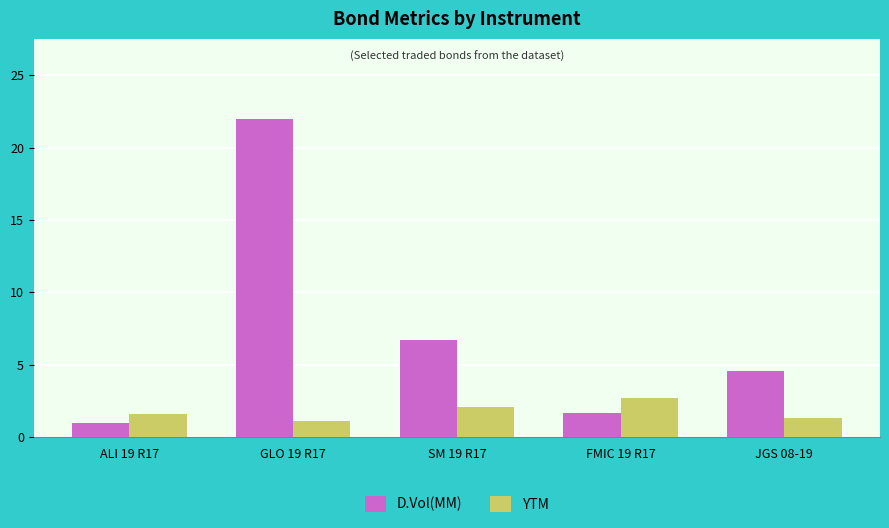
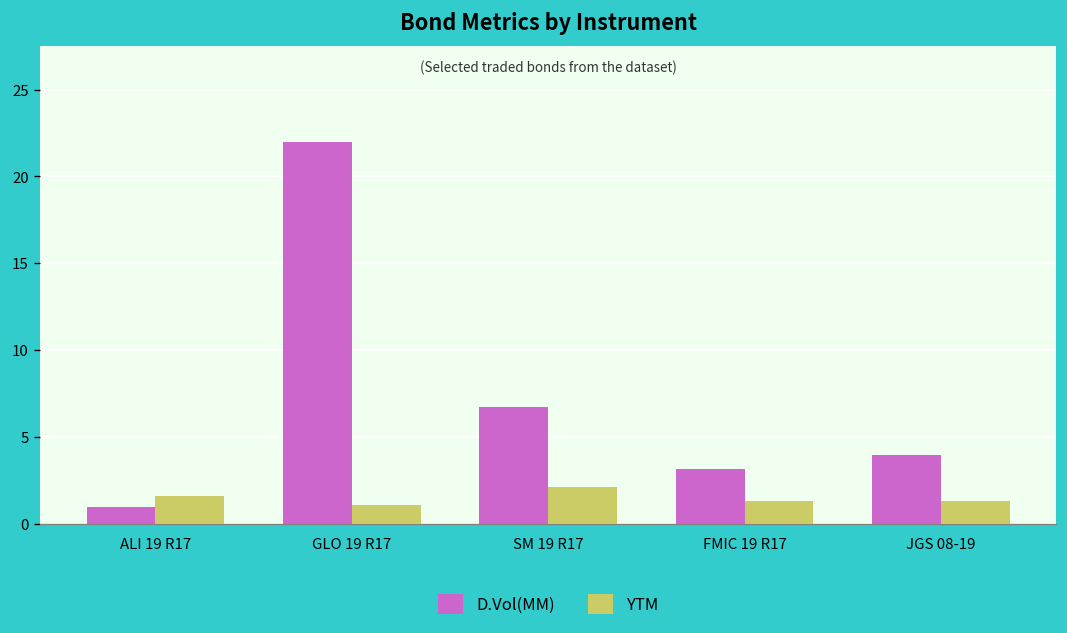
D.Vol(MM), FMIC 19 R17: 1.7 -> 3.2
YTM, FMIC 19 R17: 2.7 -> 1.3
D.Vol(MM), JGS 08-19: 4.6 -> 4.0
